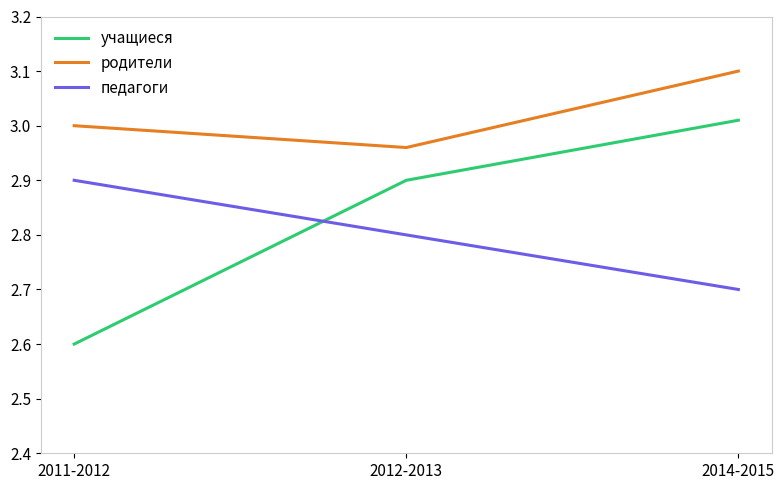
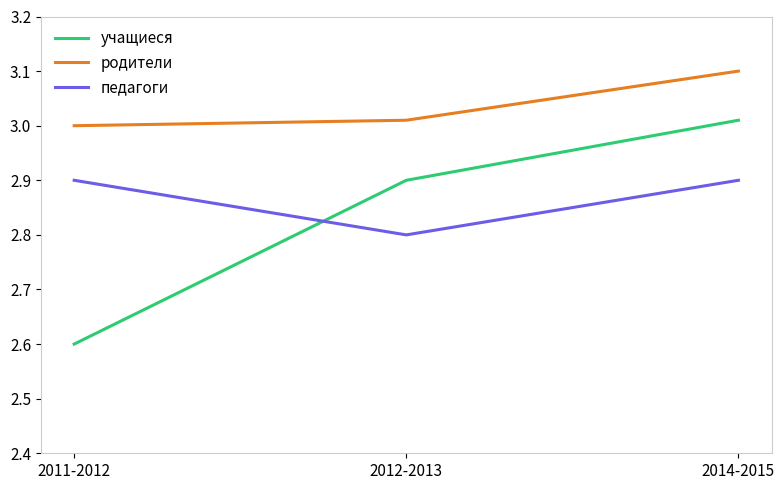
родители, 2012-2013: 2.96 -> 3.01
педагоги, 2014-2015: 2.7 -> 2.9
